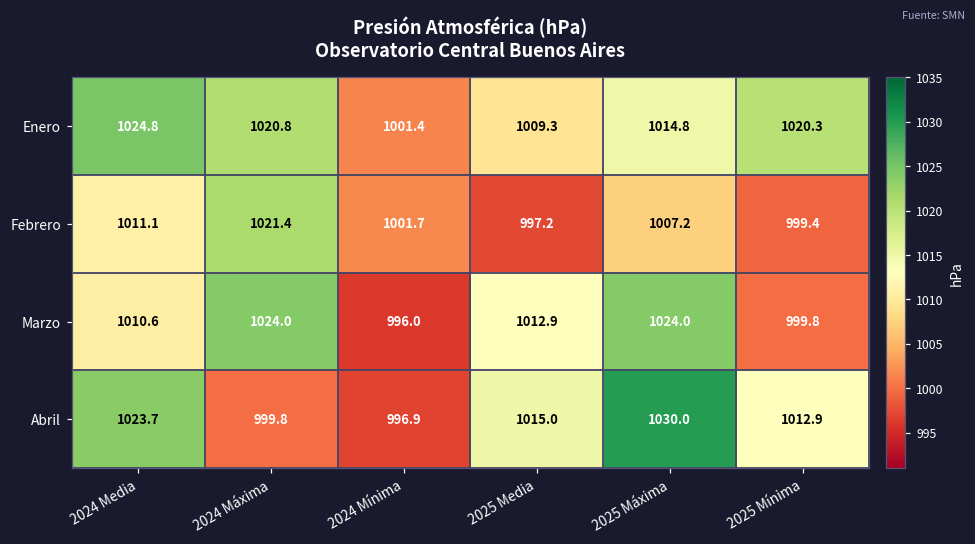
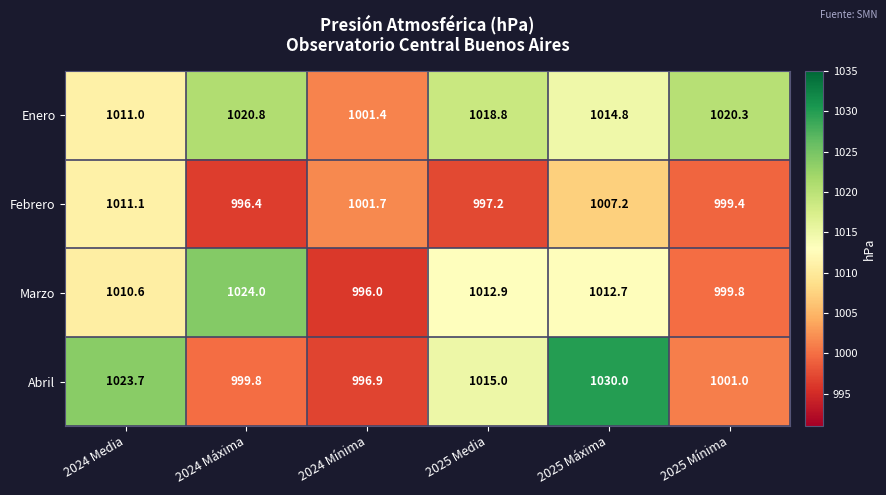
Enero, 2024 Media: 1024.8 -> 1011.0
Enero, 2025 Media: 1009.3 -> 1018.8
Febrero, 2024 Máxima: 1021.4 -> 996.4
Marzo, 2025 Máxima: 1024.0 -> 1012.7
Abril, 2025 Mínima: 1012.9 -> 1001.0
